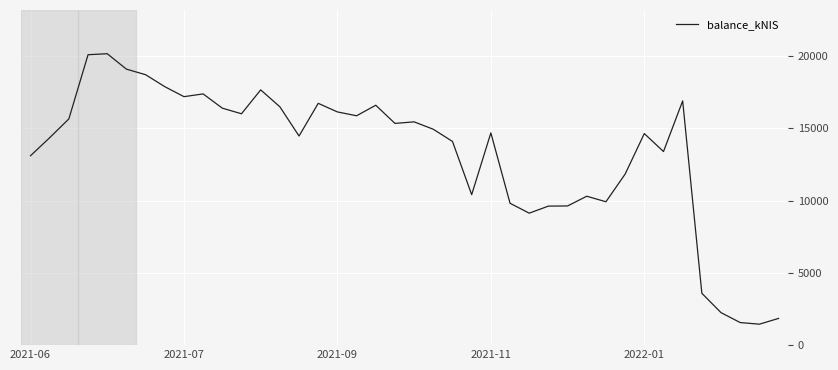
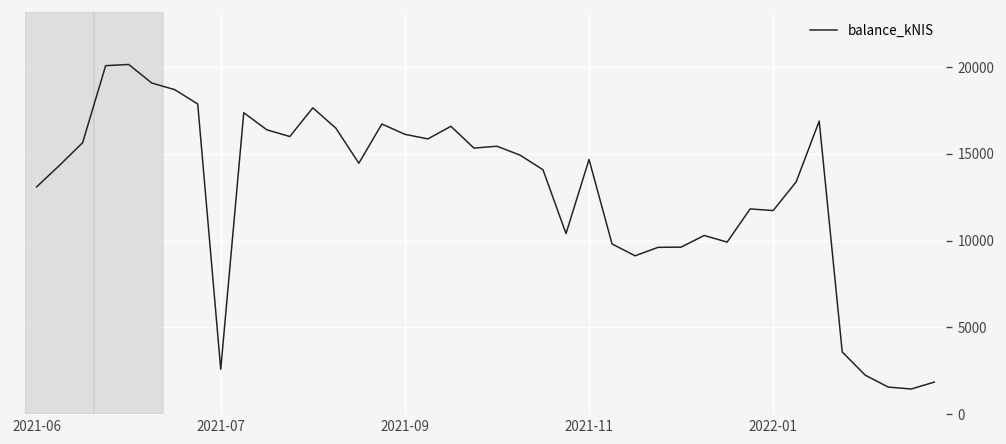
2021-07: 17200 -> 2600
2022-01: 14600 -> 11700
